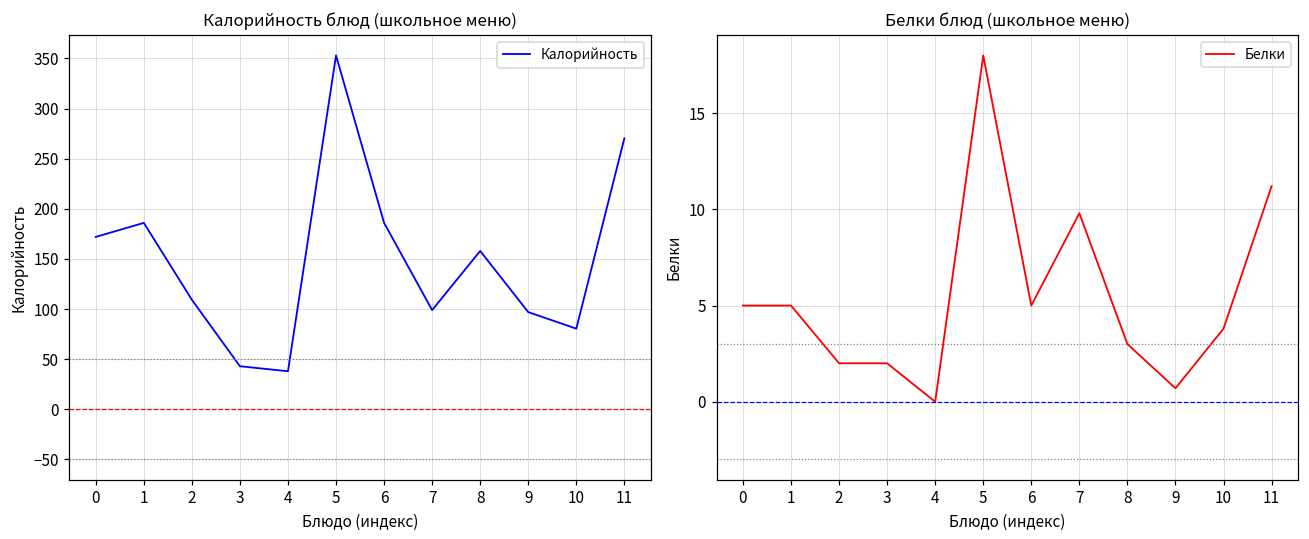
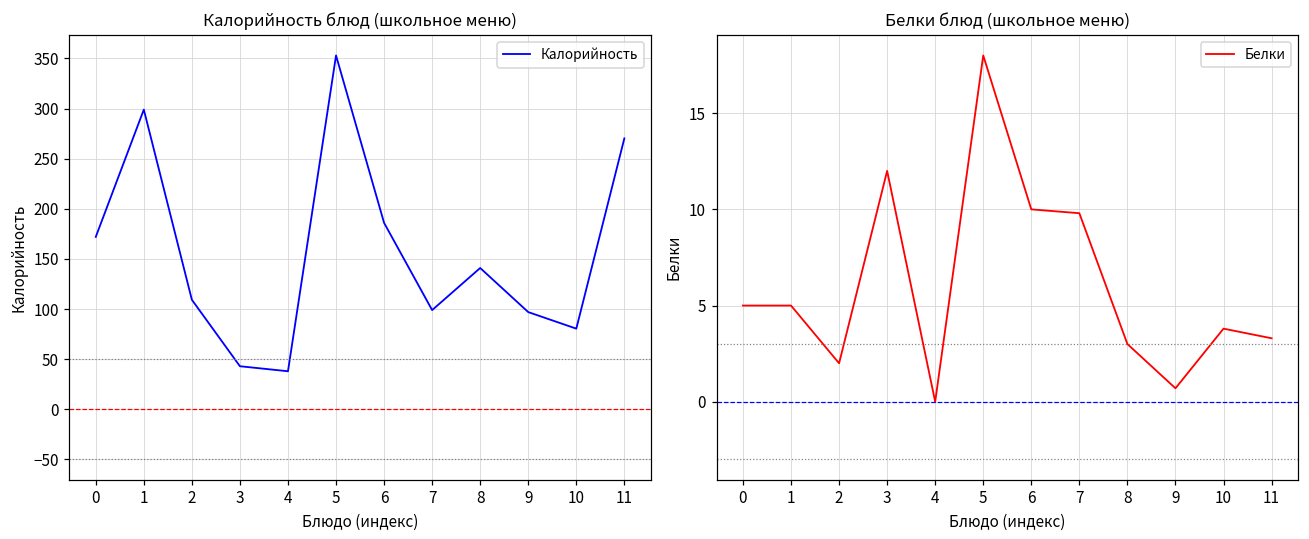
Калорийность блюд (школьное меню), 1: 190 -> 300
Калорийность блюд (школьное меню), 8: 160 -> 140
Белки блюд (школьное меню), 3: 2 -> 12
Белки блюд (школьное меню), 6: 5 -> 10
Белки блюд (школьное меню), 11: 11.2 -> 3.3
